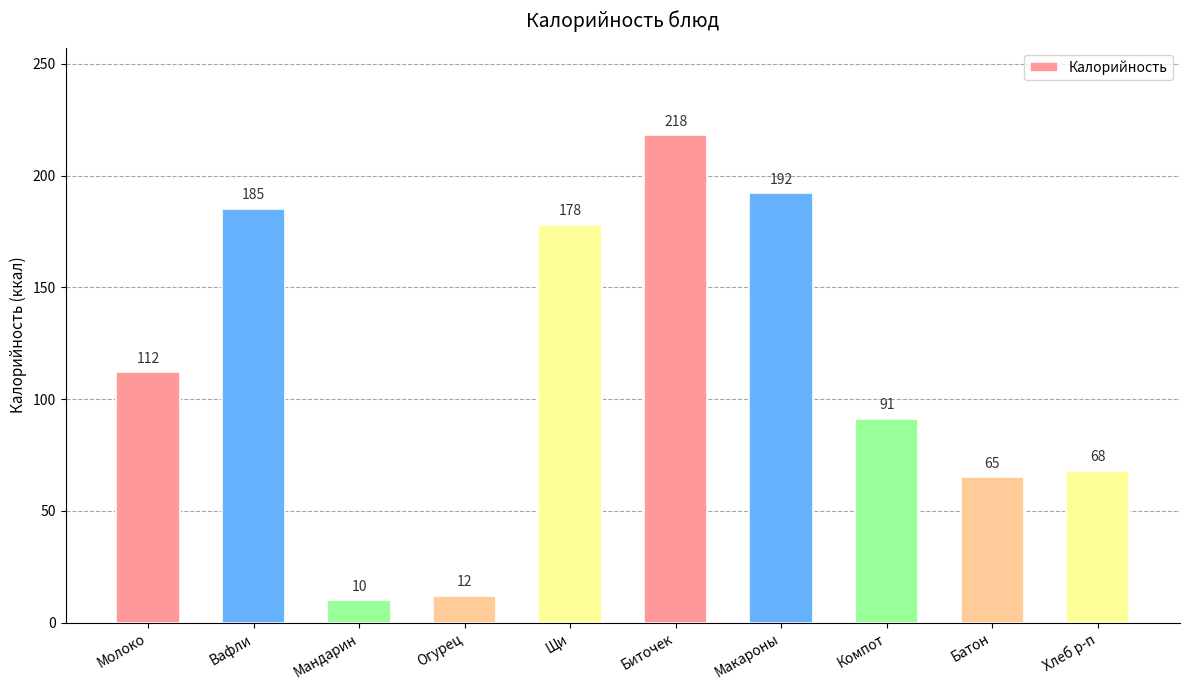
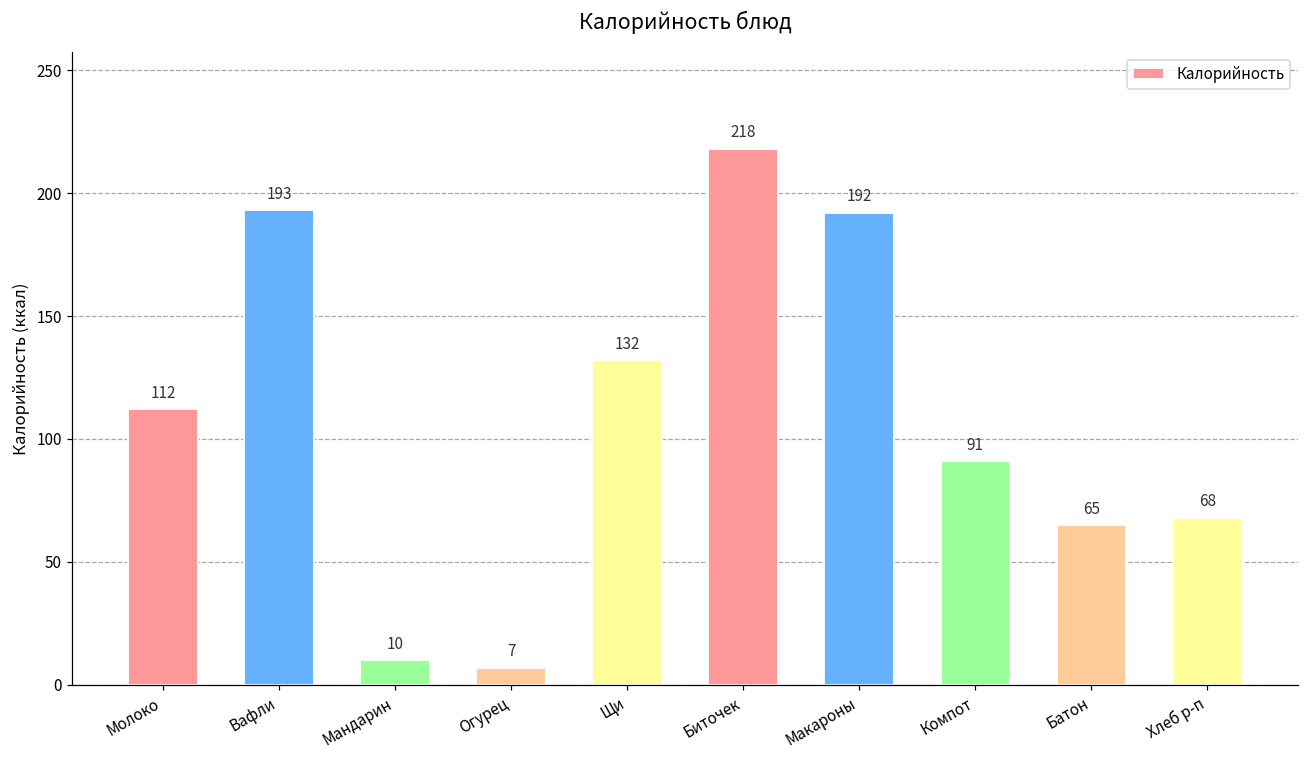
Вафли: 185 -> 193
Огурец: 12 -> 7
Щи: 178 -> 132
